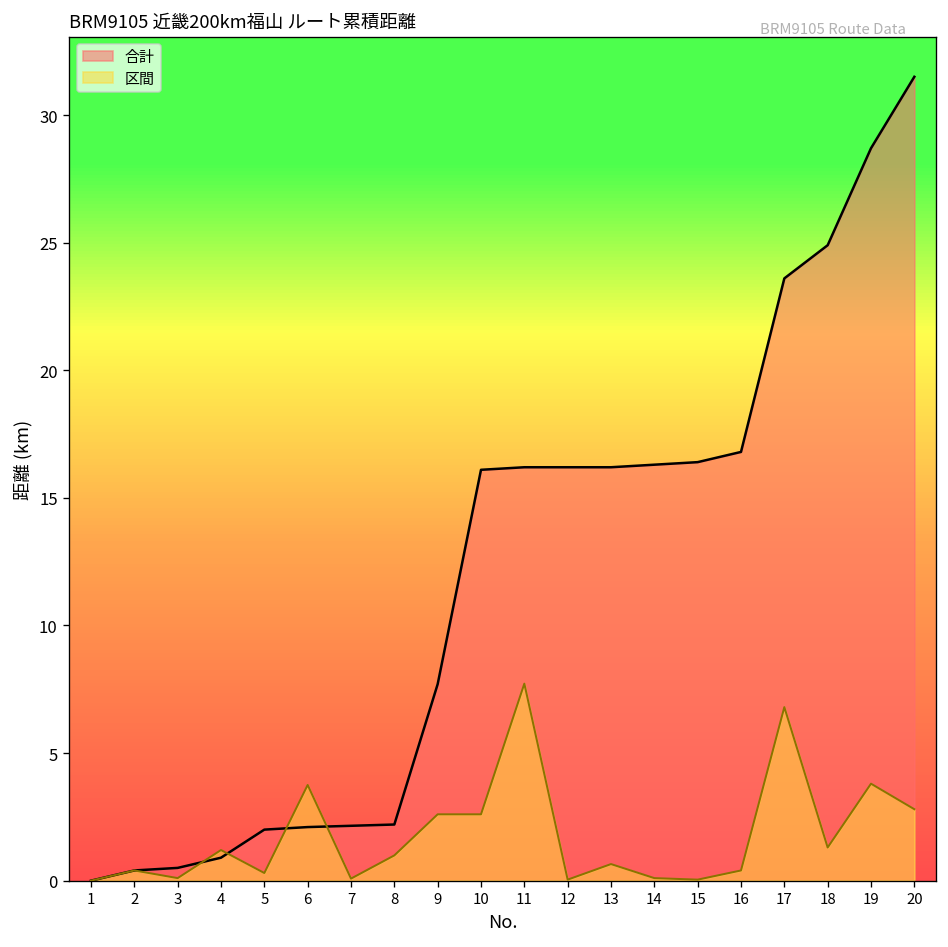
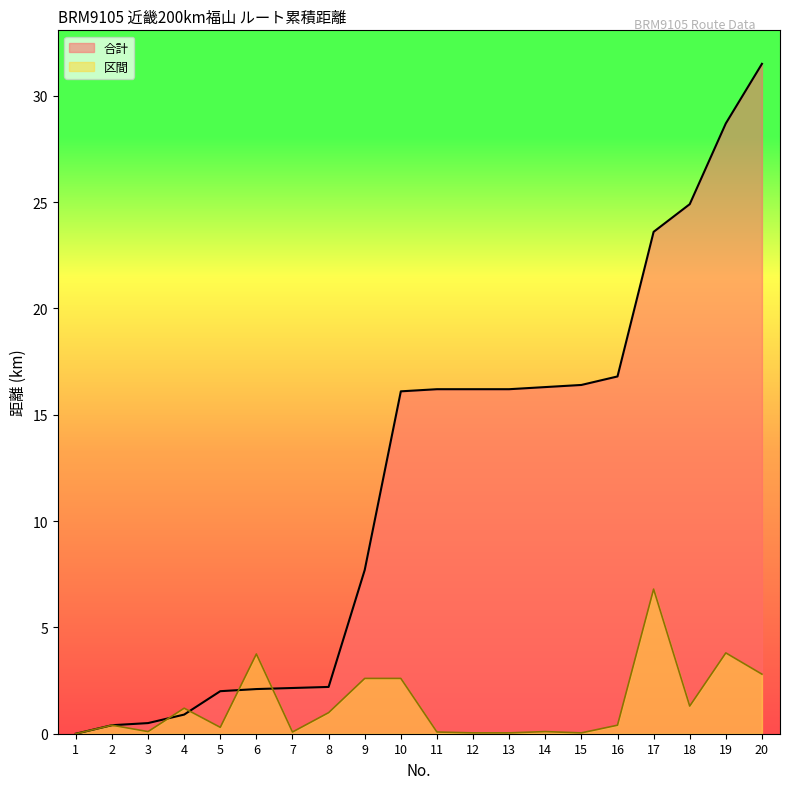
区間, 11: 7.7 -> 0.1
区間, 13: 0.7 -> 0.0
